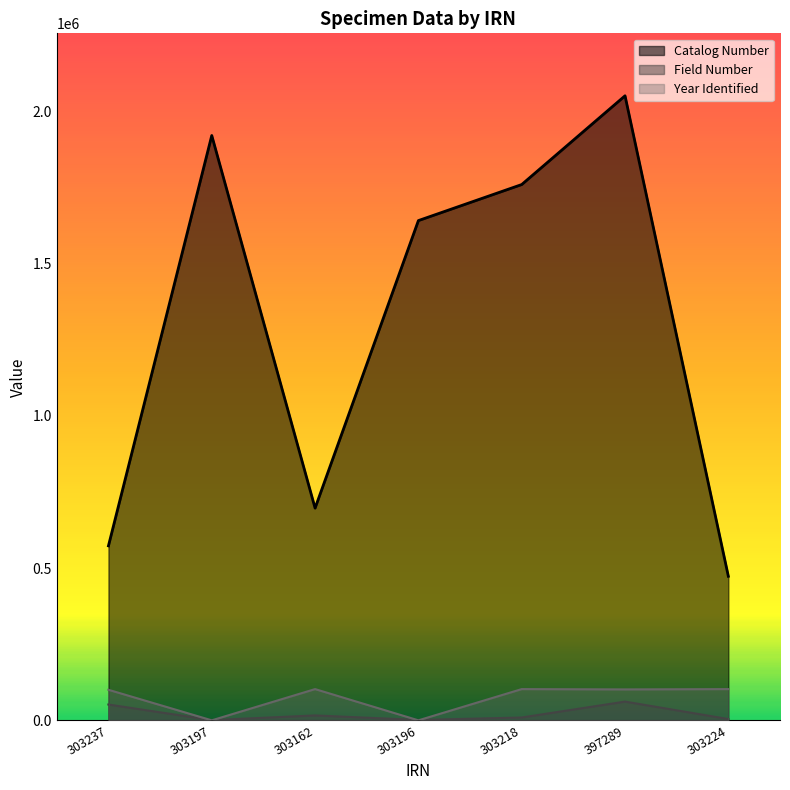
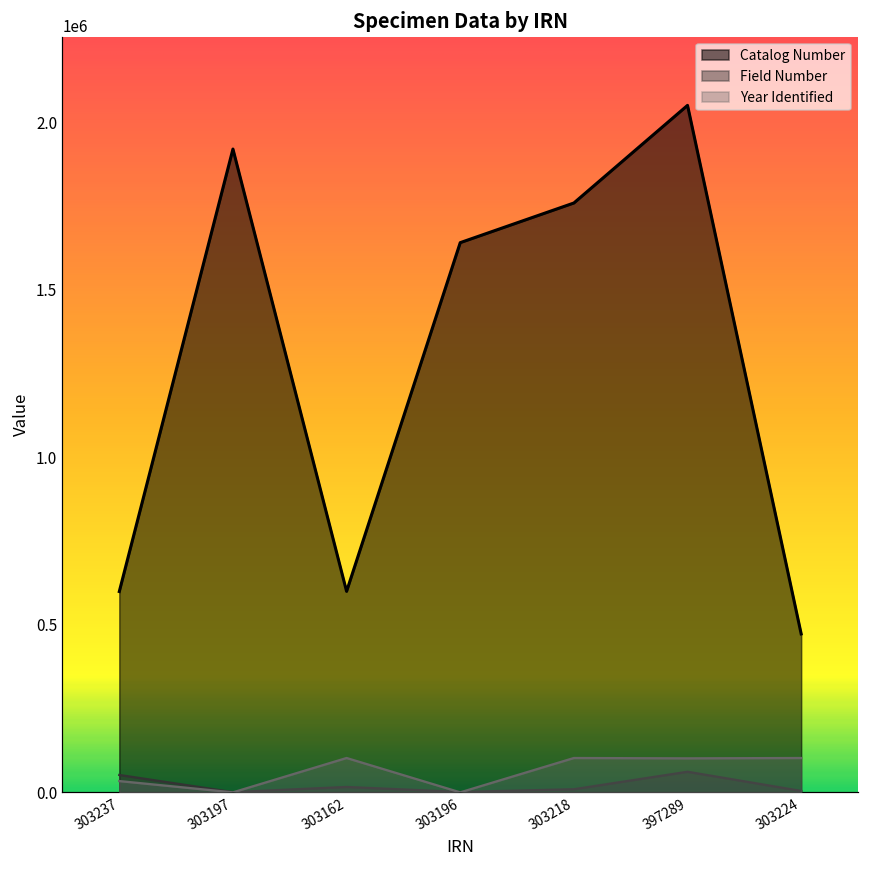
Catalog Number, 303237: 570000 -> 600000
Year Identified, 303237: 100000 -> 30000
Catalog Number, 303162: 700000 -> 600000
